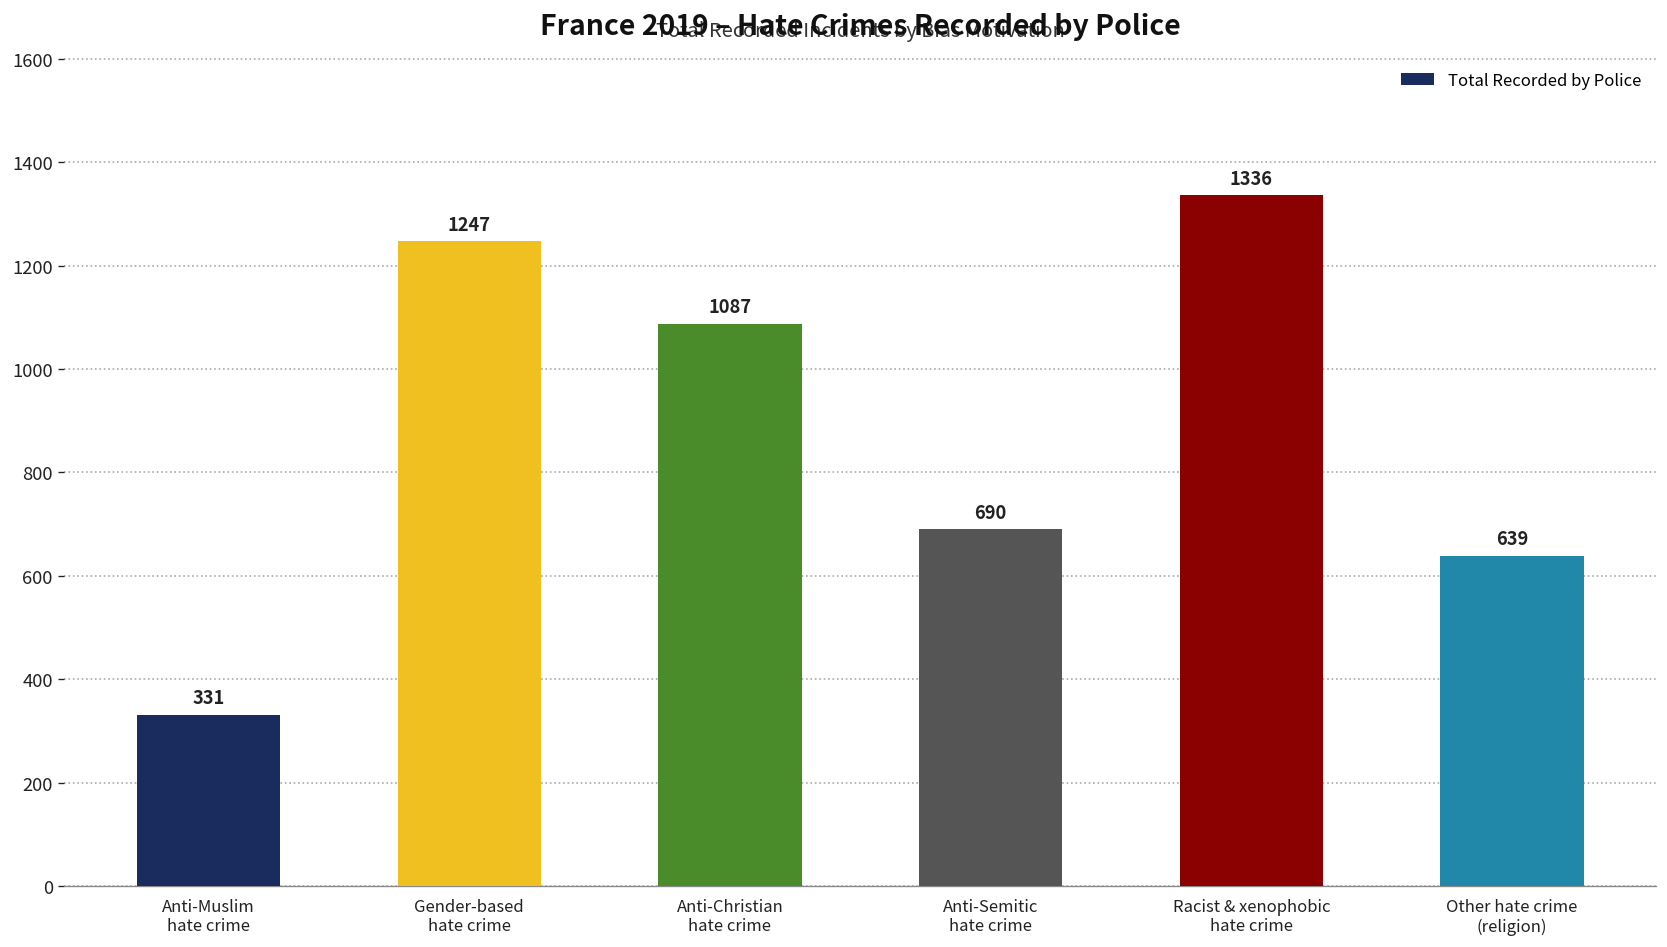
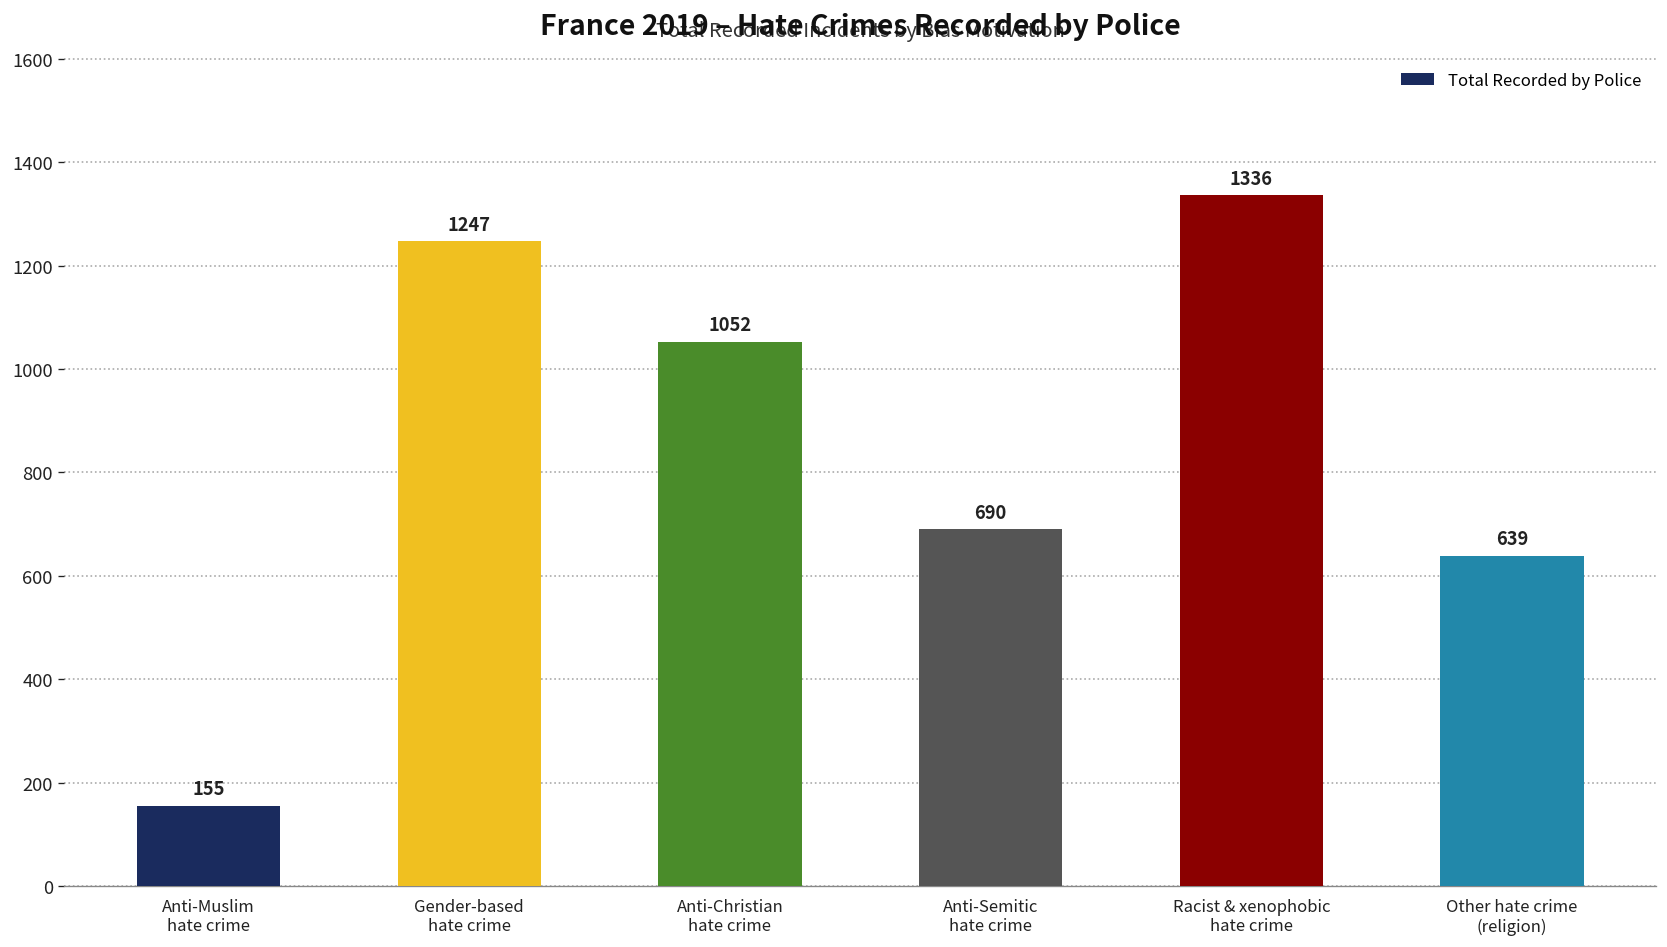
Anti-Muslim hate crime: 331 -> 155
Anti-Christian hate crime: 1087 -> 1052
